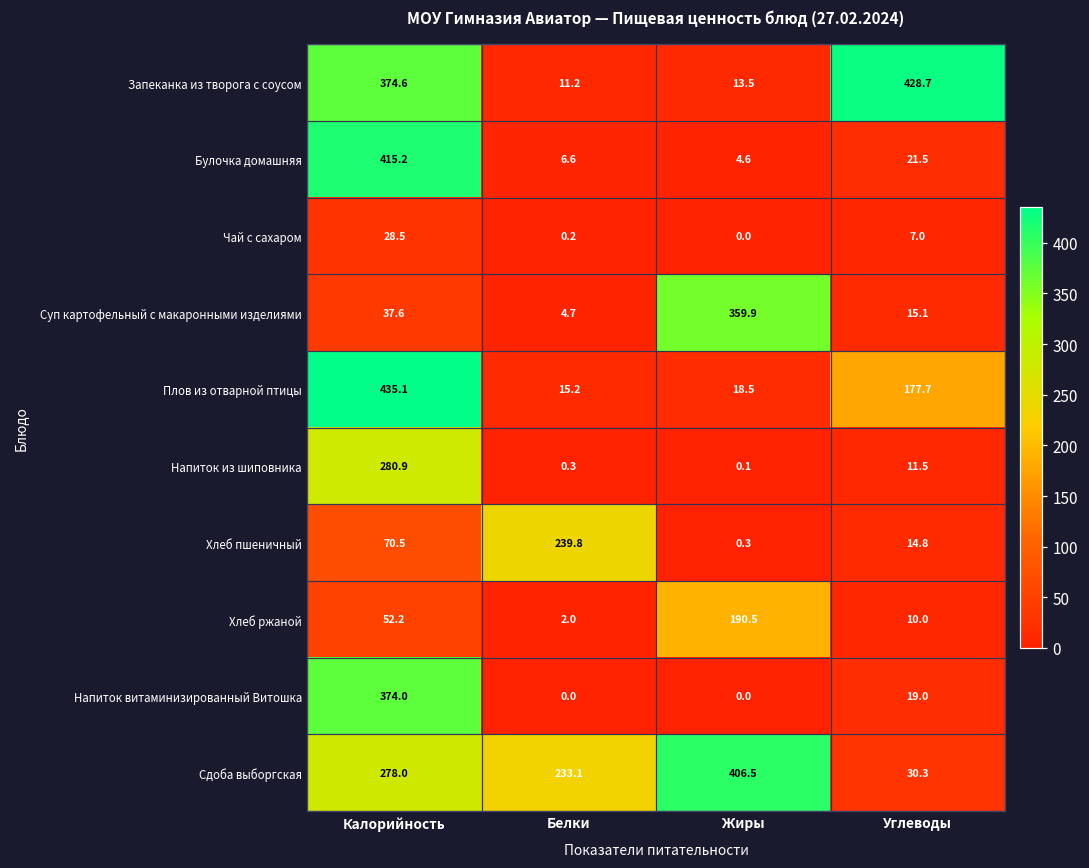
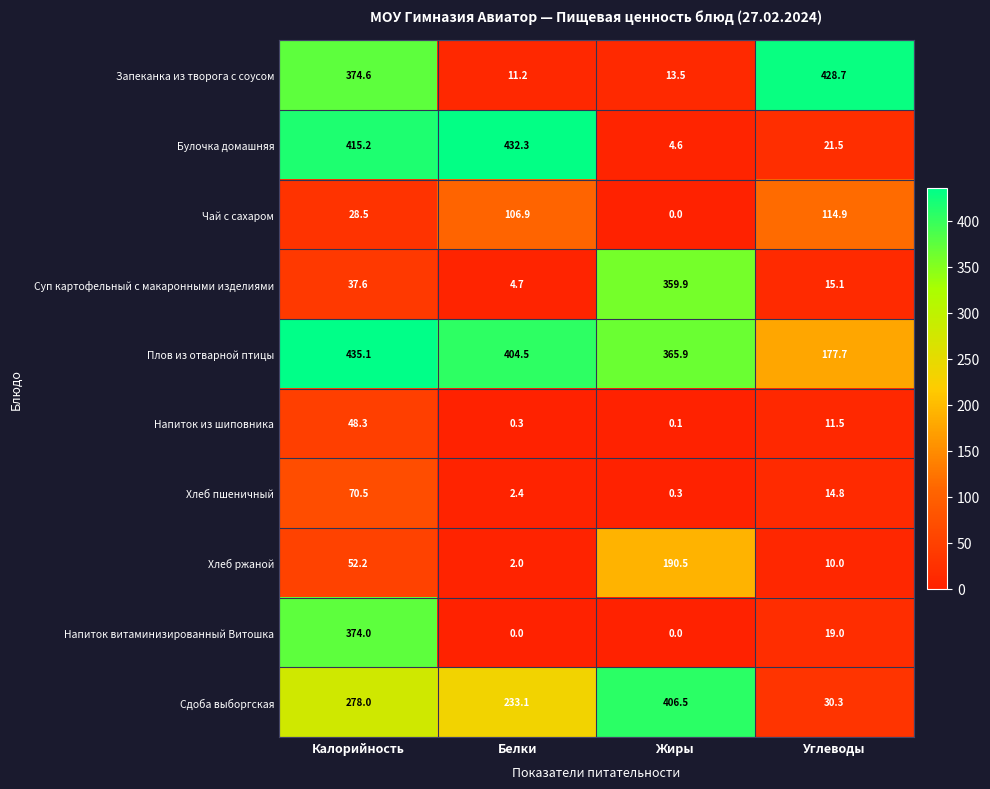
Булочка домашняя, Белки: 6.6 -> 432.3
Чай с сахаром, Белки: 0.2 -> 106.9
Чай с сахаром, Углеводы: 7.0 -> 114.9
Плов из отварной птицы, Белки: 15.2 -> 404.5
Плов из отварной птицы, Жиры: 18.5 -> 365.9
Напиток из шиповника, Калорийность: 280.9 -> 48.3
Хлеб пшеничный, Белки: 239.8 -> 2.4
